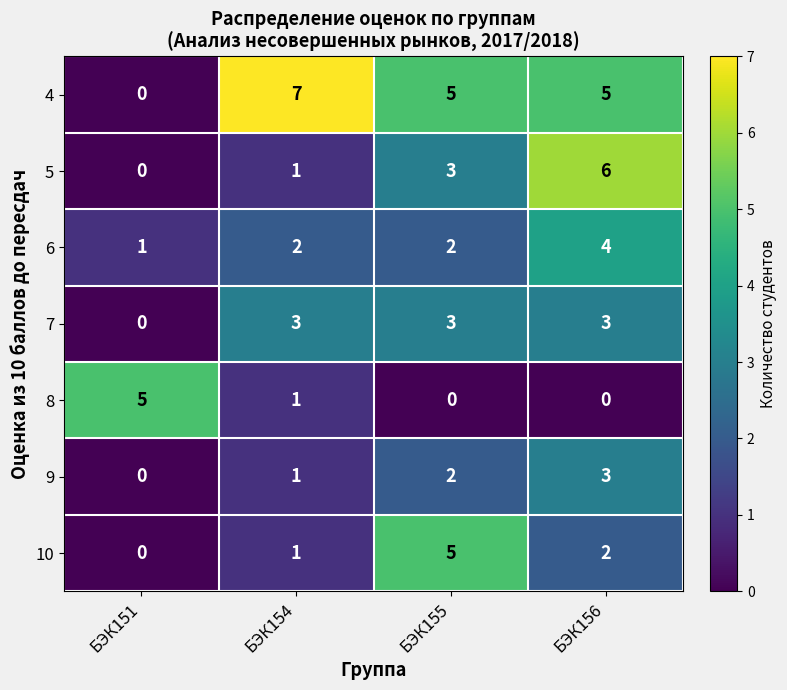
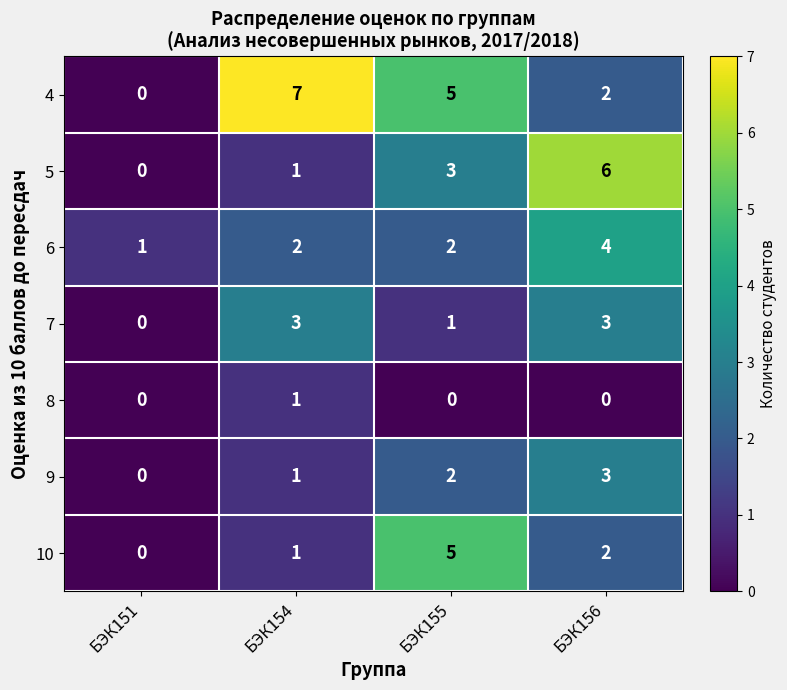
4, БЭК156: 5 -> 2
7, БЭК155: 3 -> 1
8, БЭК151: 5 -> 0
